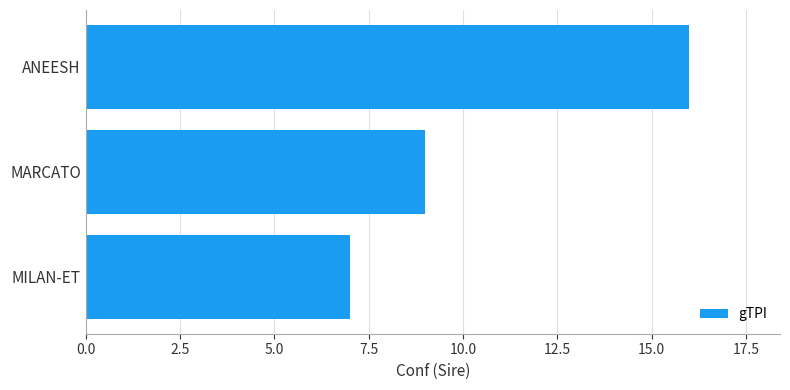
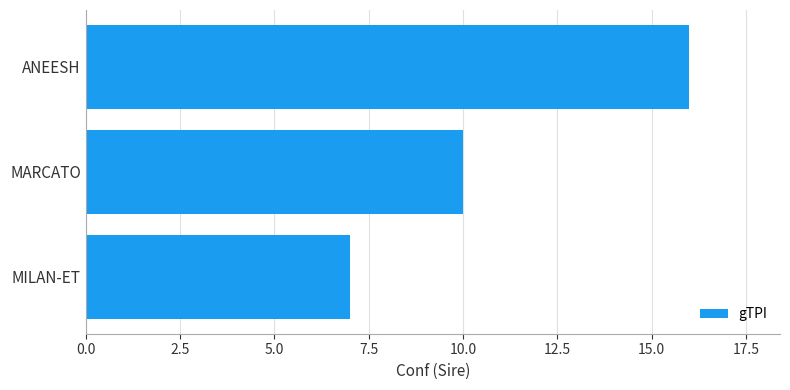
MARCATO: 9 -> 10
